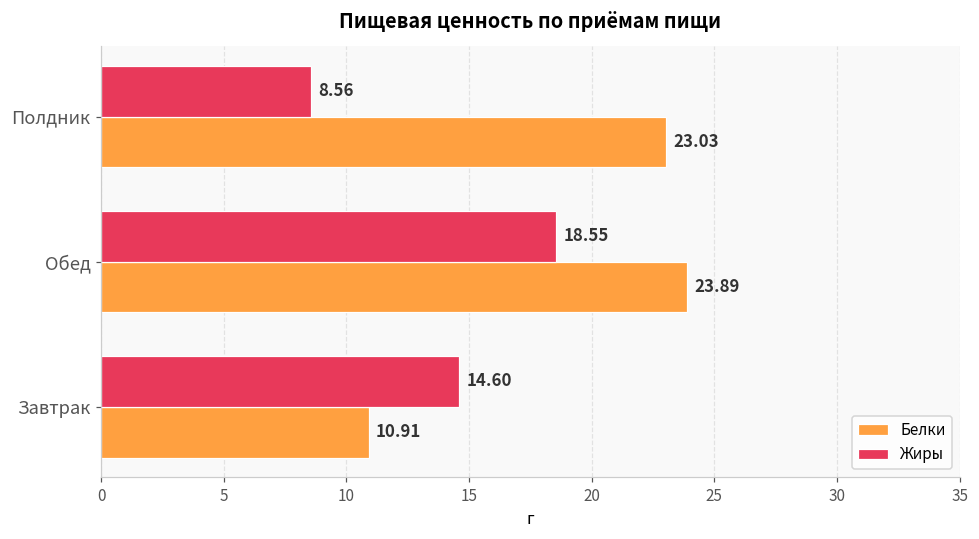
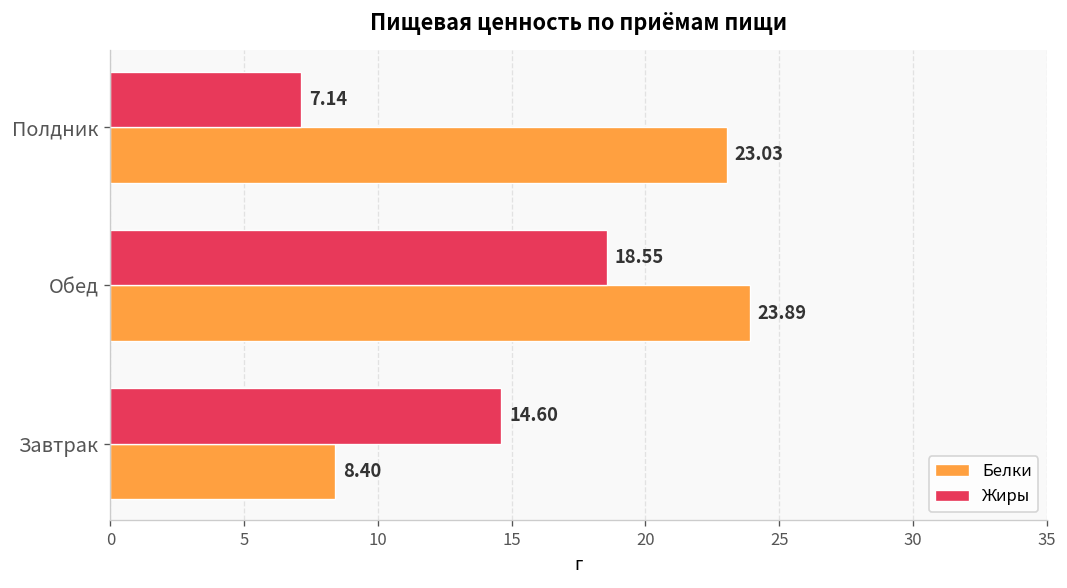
Жиры, Полдник: 8.56 -> 7.14
Белки, Завтрак: 10.91 -> 8.40
